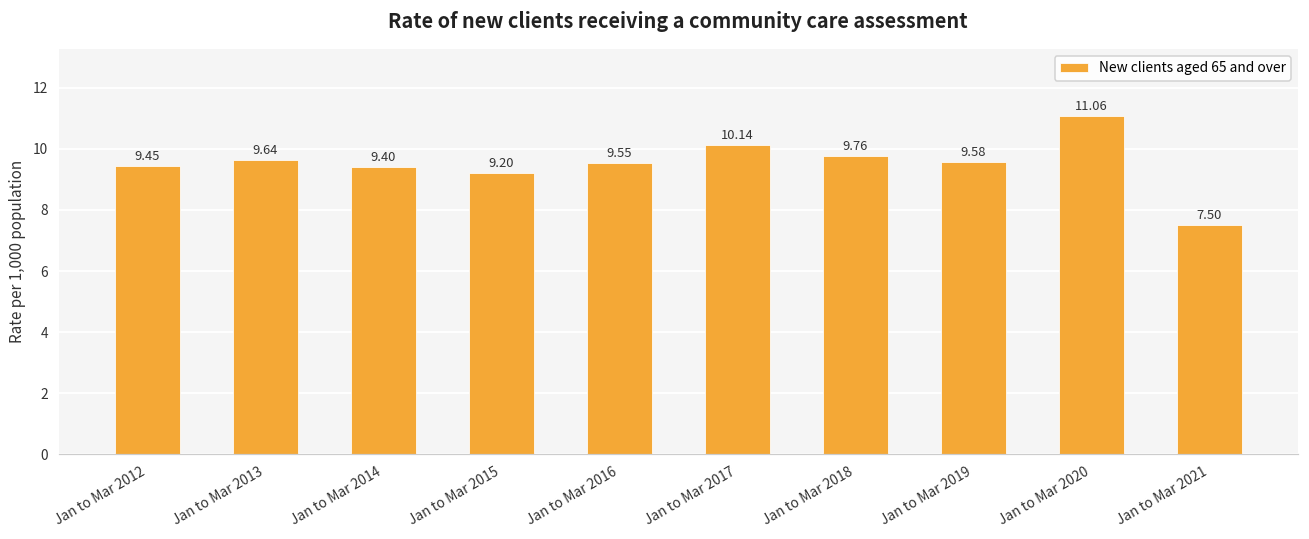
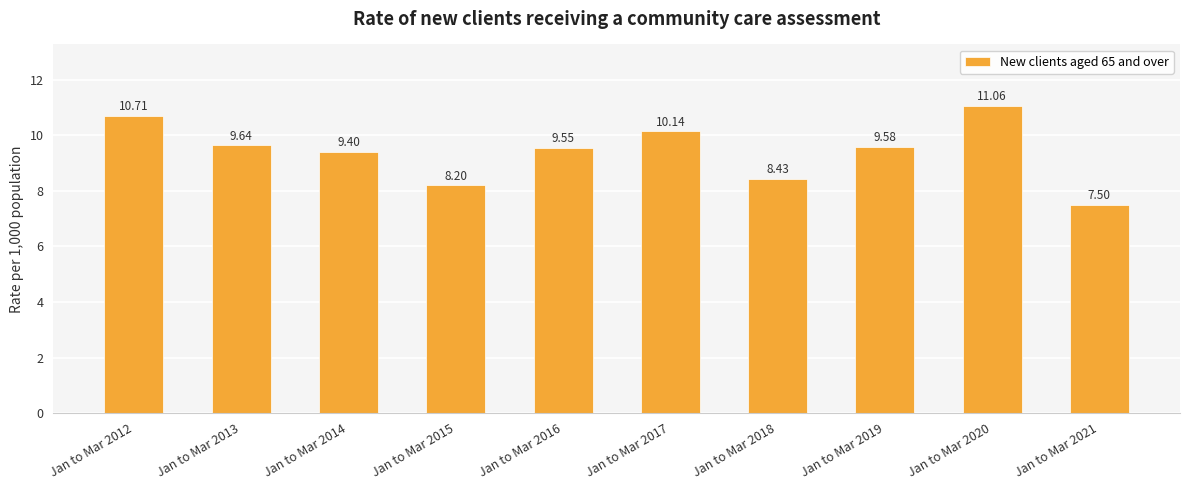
Jan to Mar 2012: 9.45 -> 10.71
Jan to Mar 2015: 9.20 -> 8.20
Jan to Mar 2018: 9.76 -> 8.43
